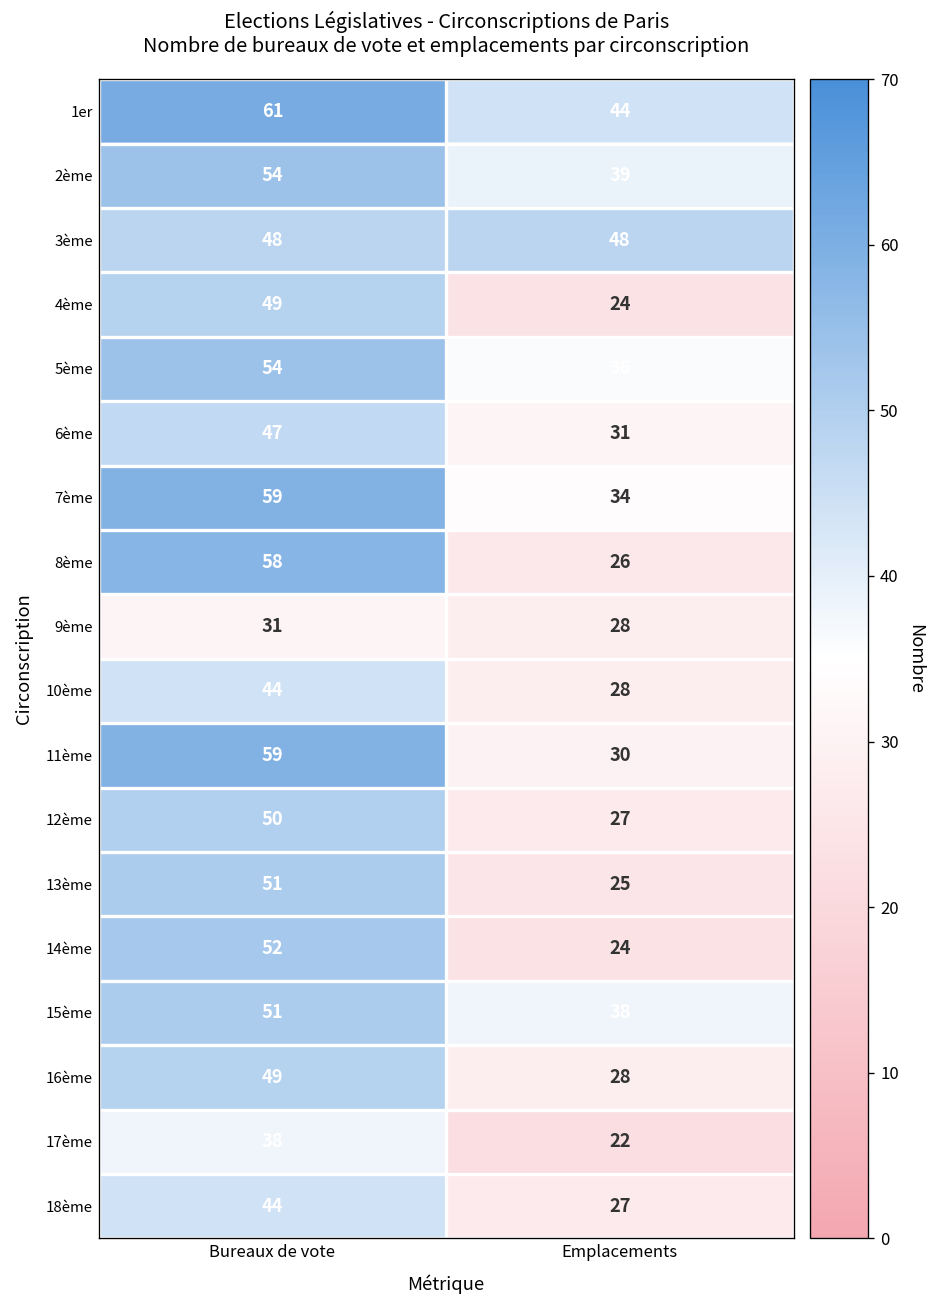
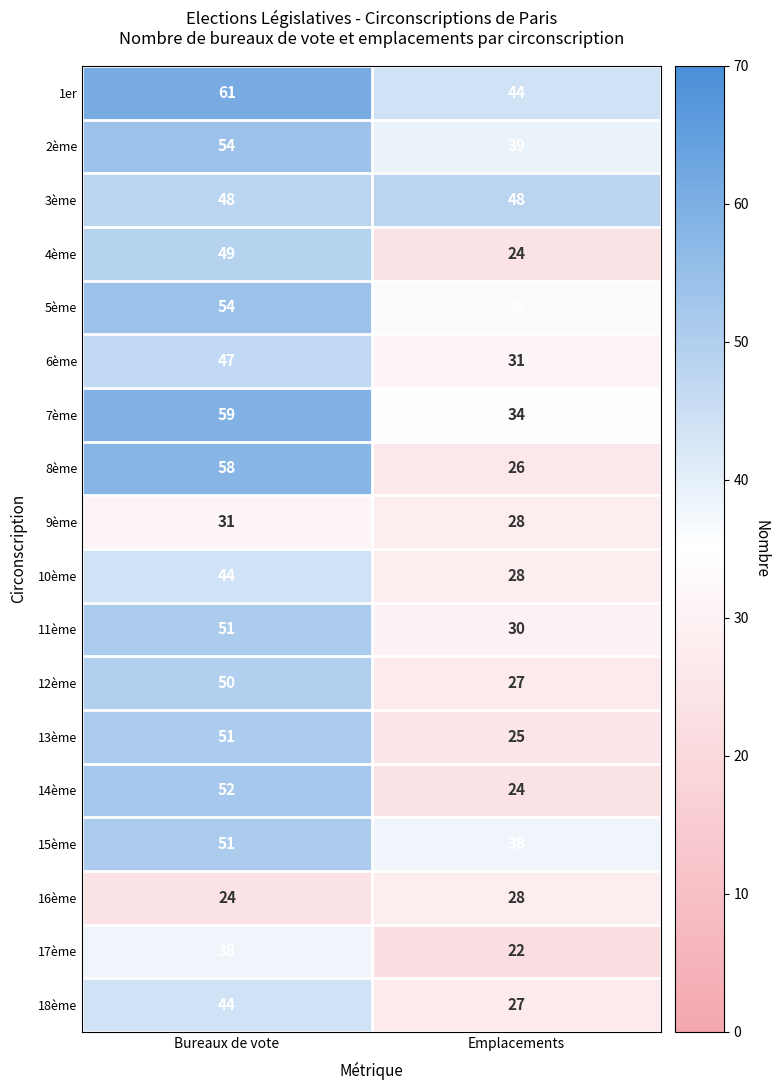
11ème, Bureaux de vote: 59 -> 51
16ème, Bureaux de vote: 49 -> 24
